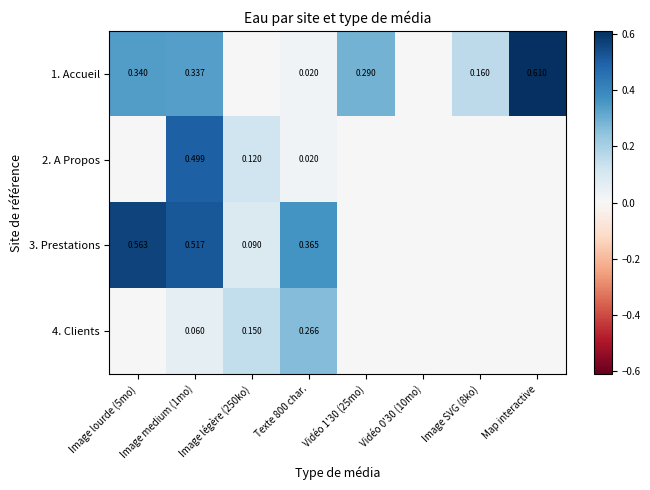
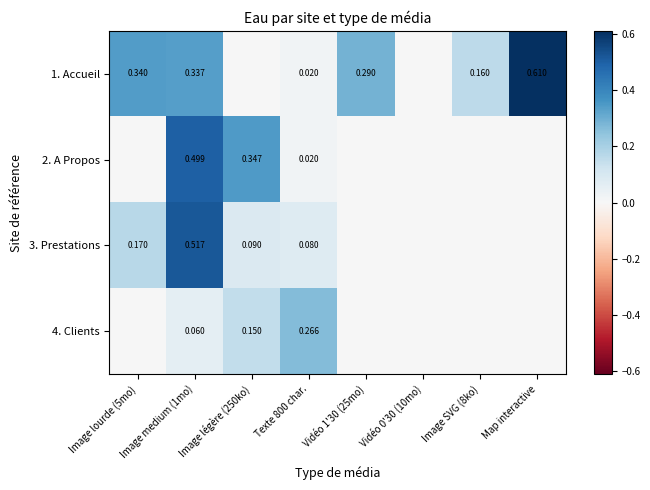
2. A Propos, Image légère (250ko): 0.120 -> 0.347
3. Prestations, Image lourde (5mo): 0.563 -> 0.170
3. Prestations, Texte 800 char.: 0.365 -> 0.080
